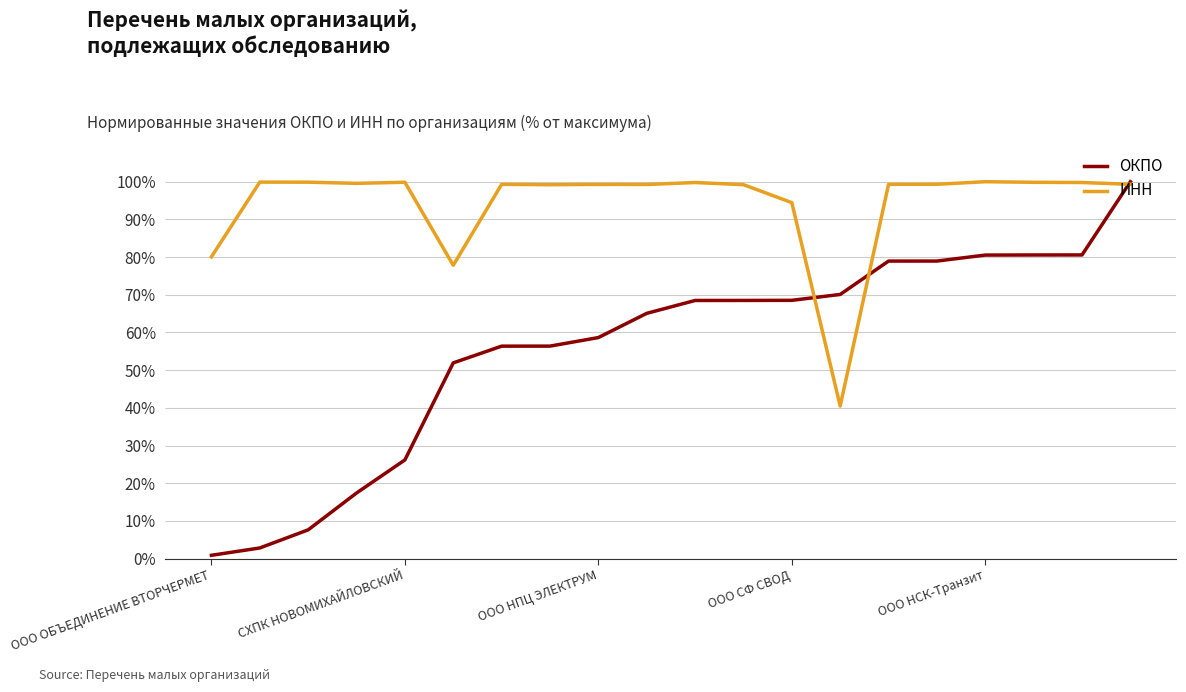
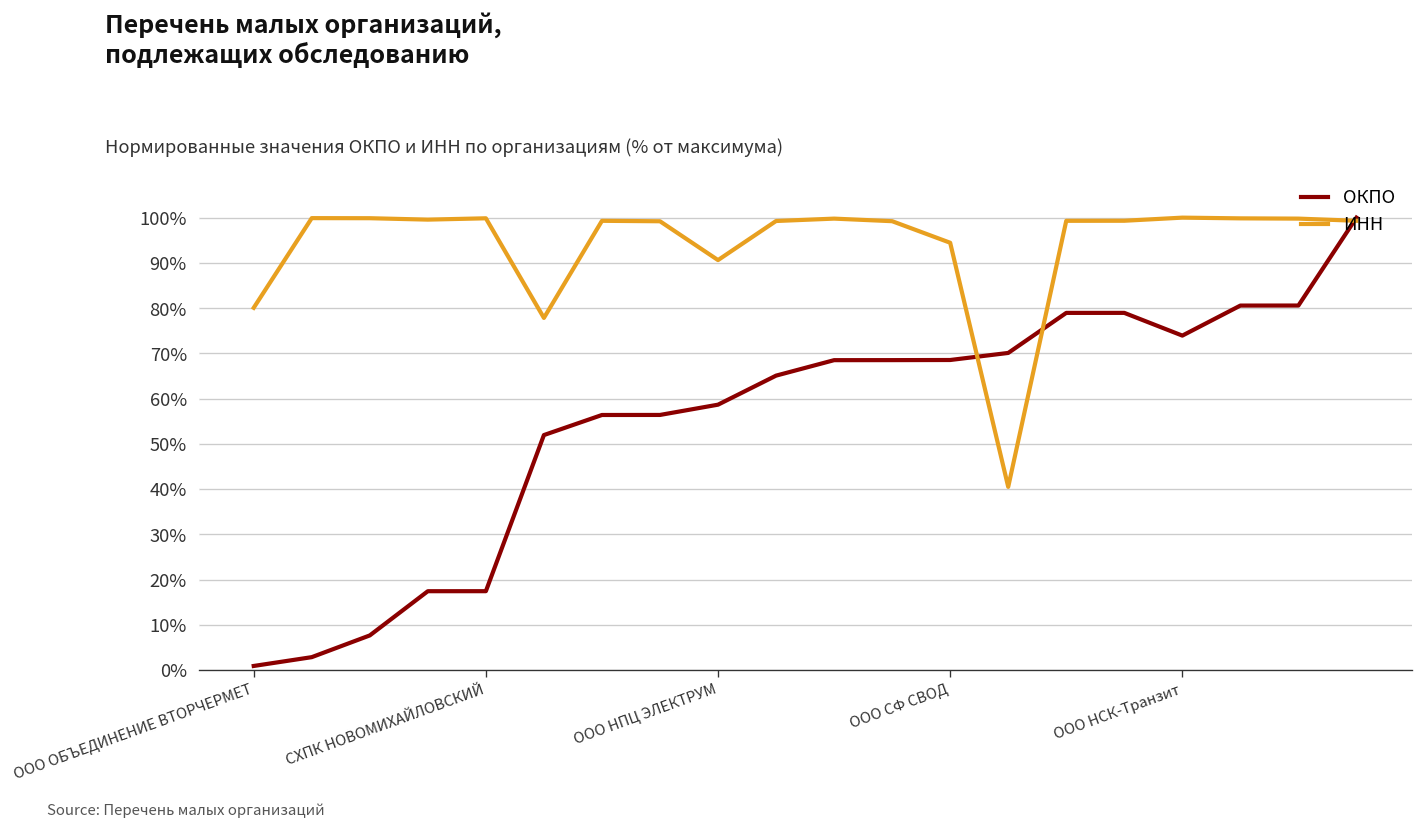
ОКПО, СХПК НОВОМИХАЙЛОВСКИЙ: 26% -> 17%
ИНН, ООО НПЦ ЭЛЕКТРУМ: 99% -> 91%
ОКПО, ООО НСК-Транзит: 81% -> 74%
